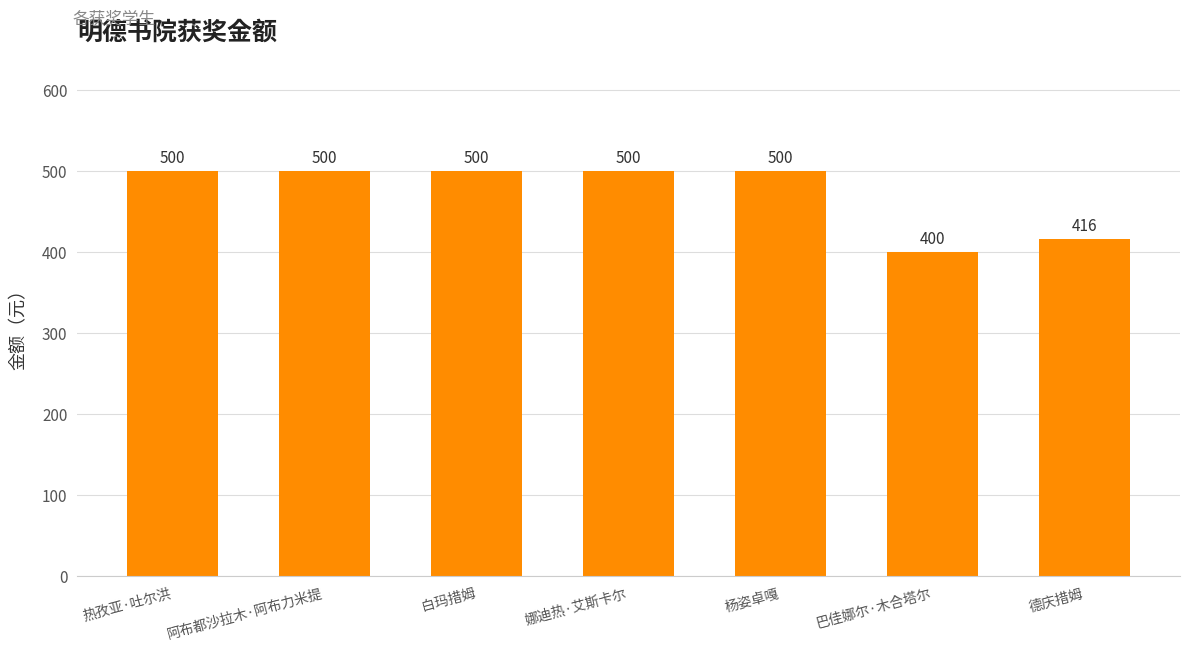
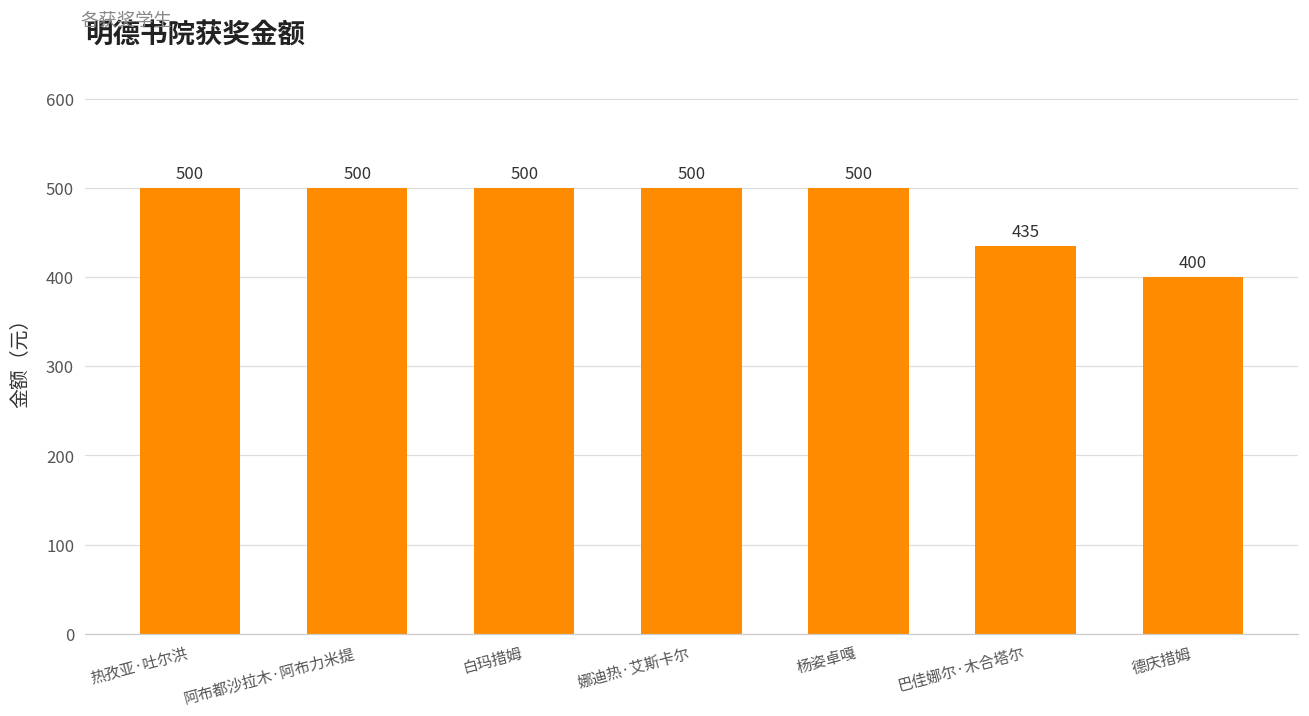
巴佳娜尔·木合塔尔: 400 -> 435
德庆措姆: 416 -> 400
